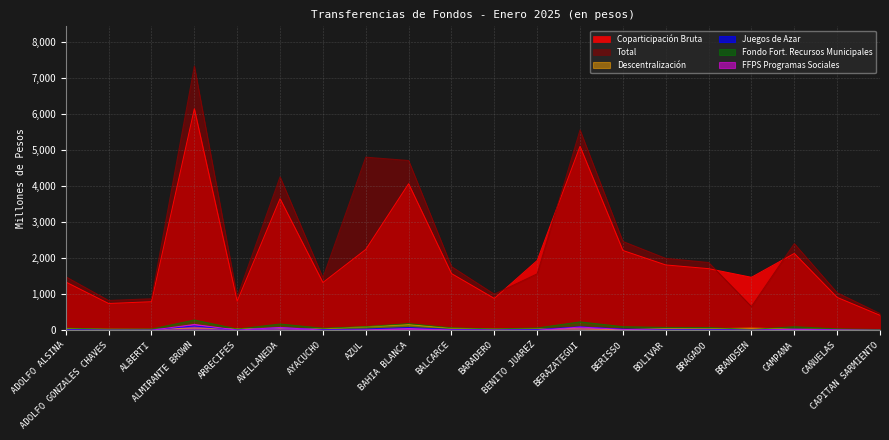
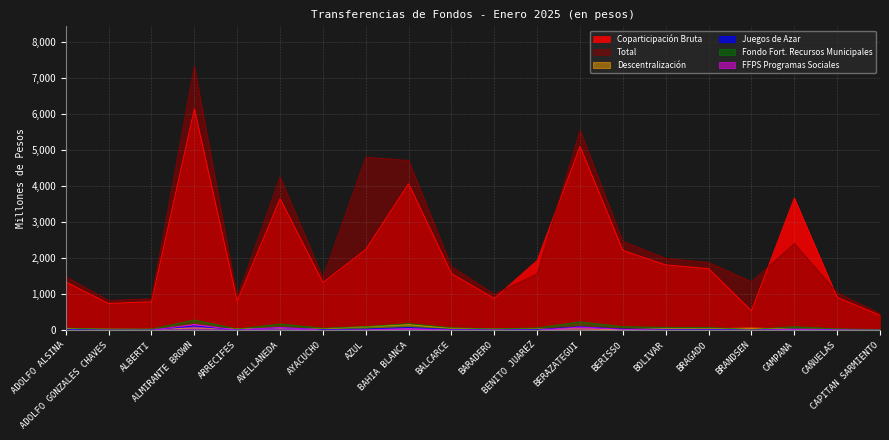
Coparticipación Bruta, BRANDSEN: 1,500 -> 500
Total, BRANDSEN: 700 -> 1,400
Coparticipación Bruta, CAMPANA: 2,100 -> 3,700
